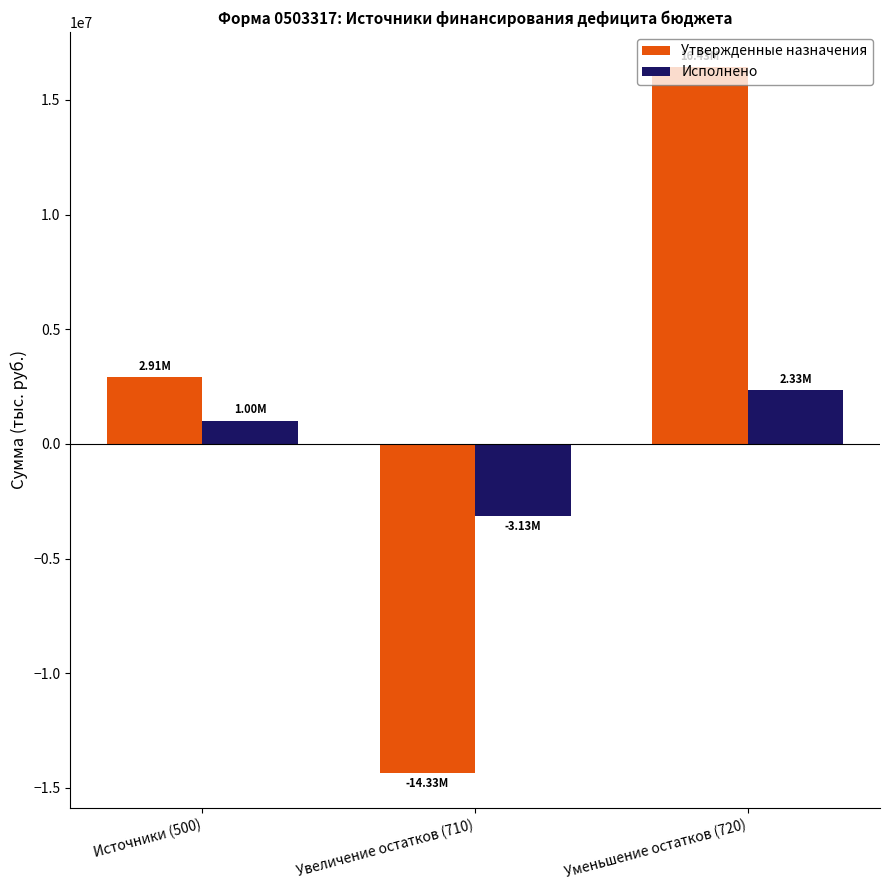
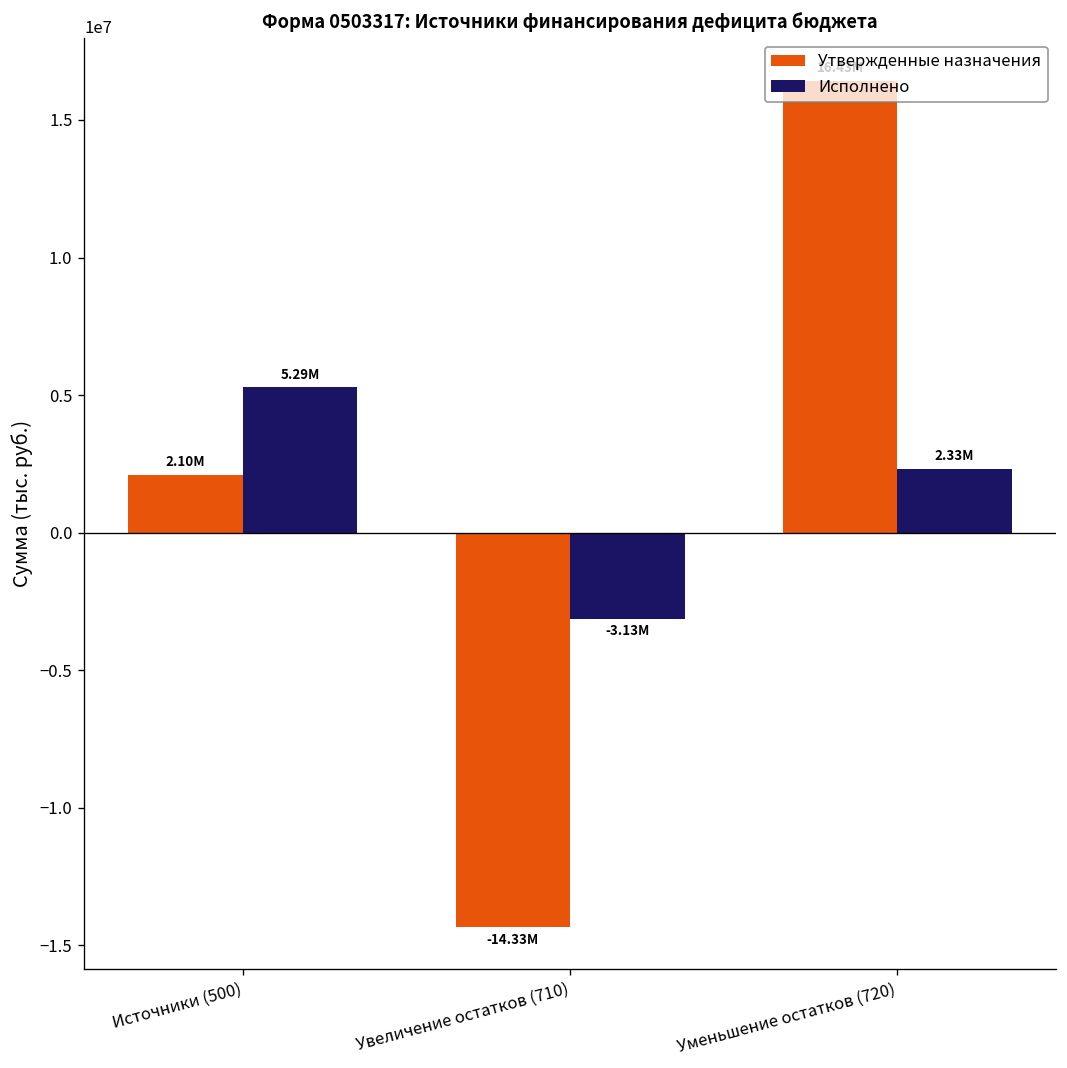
Утвержденные назначения, Источники (500): 2.91M -> 2.10M
Исполнено, Источники (500): 1.00M -> 5.29M
